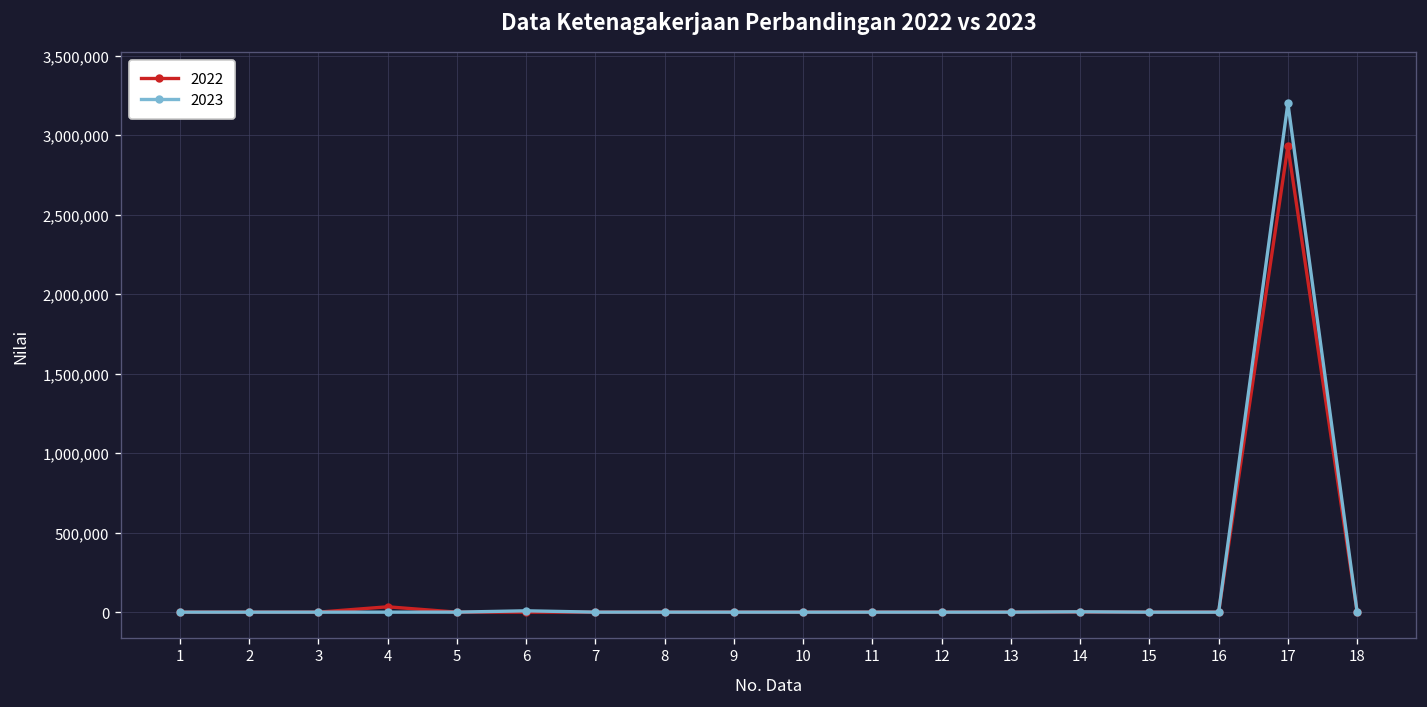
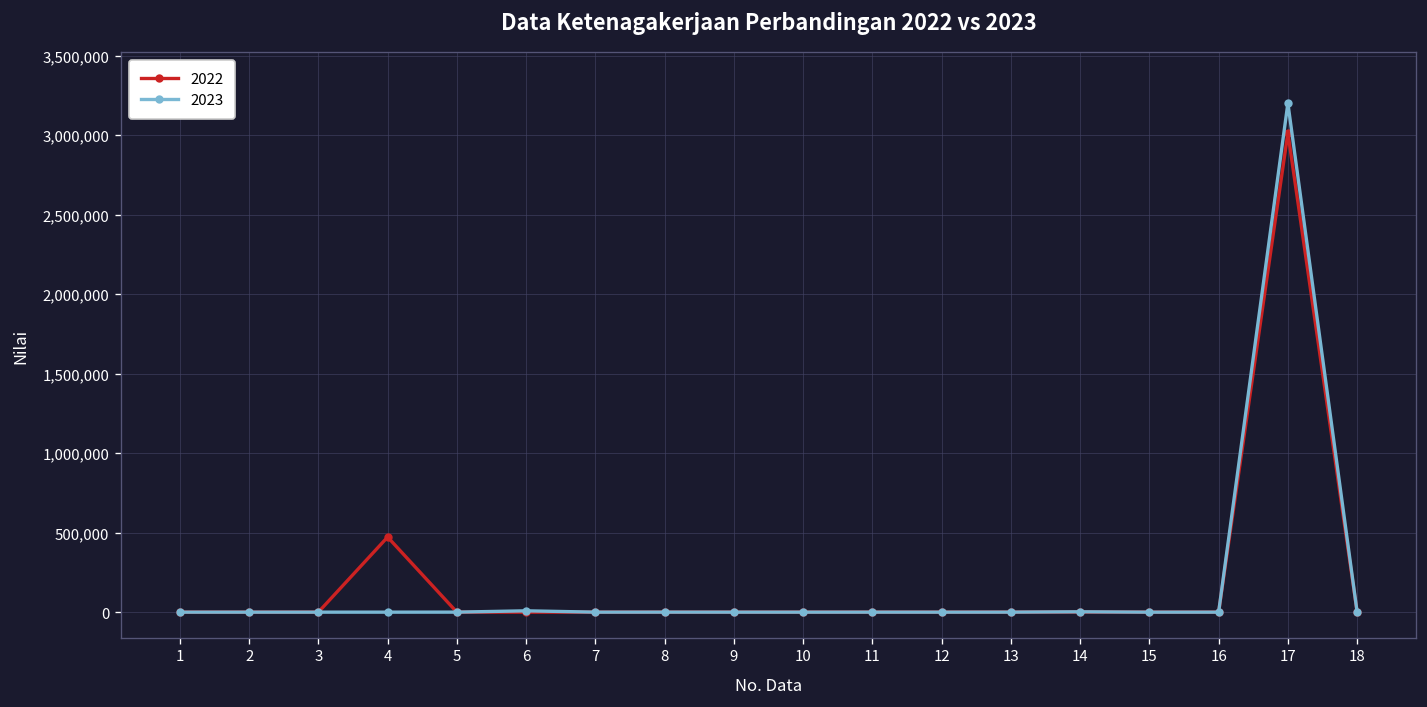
2022, 4: 30,000 -> 470,000
2022, 17: 2,930,000 -> 3,010,000
